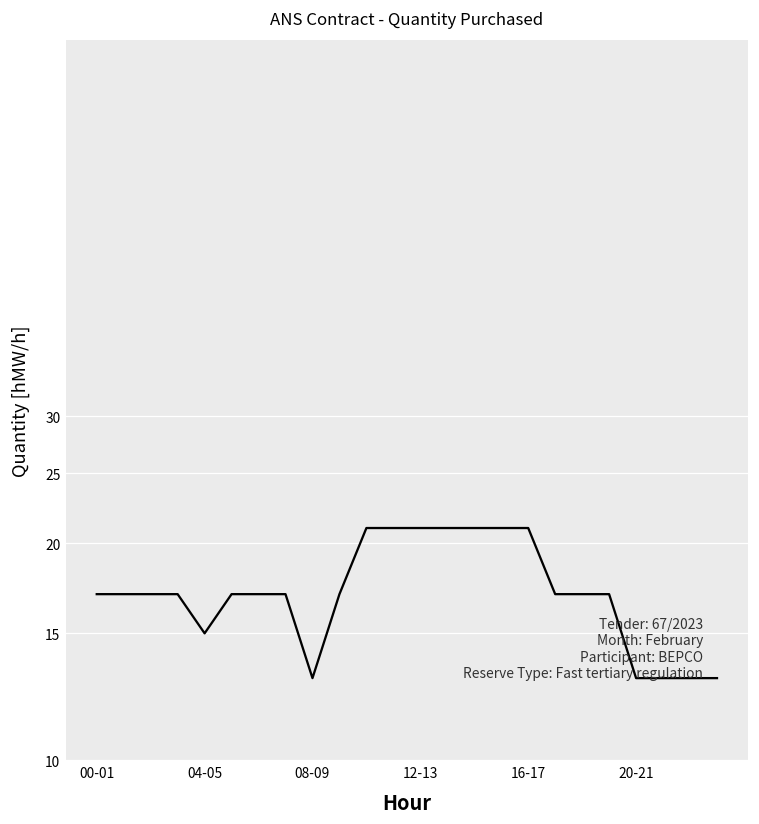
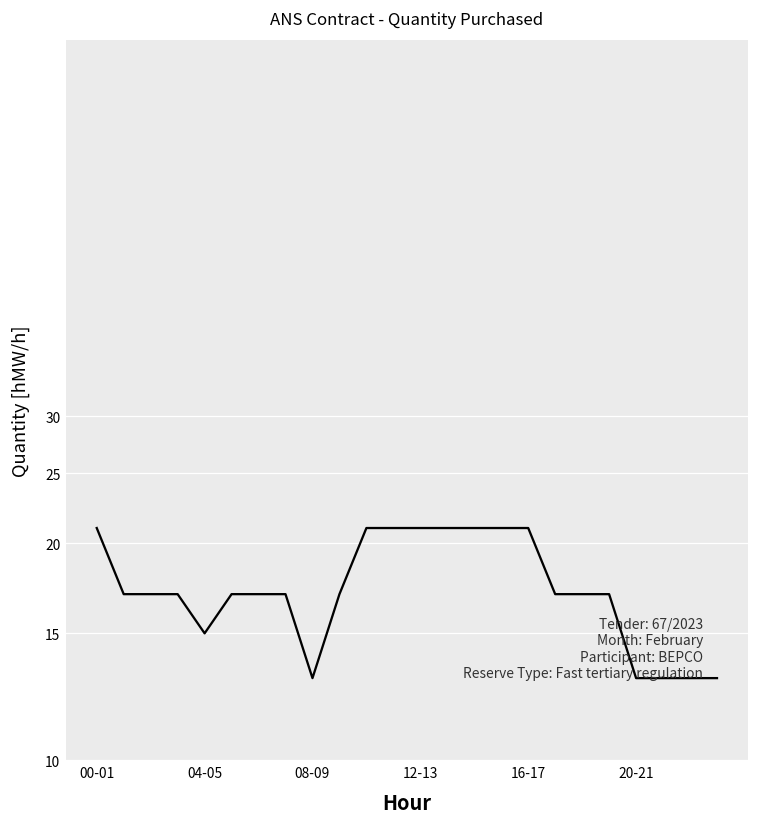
00-01: 17 -> 21
